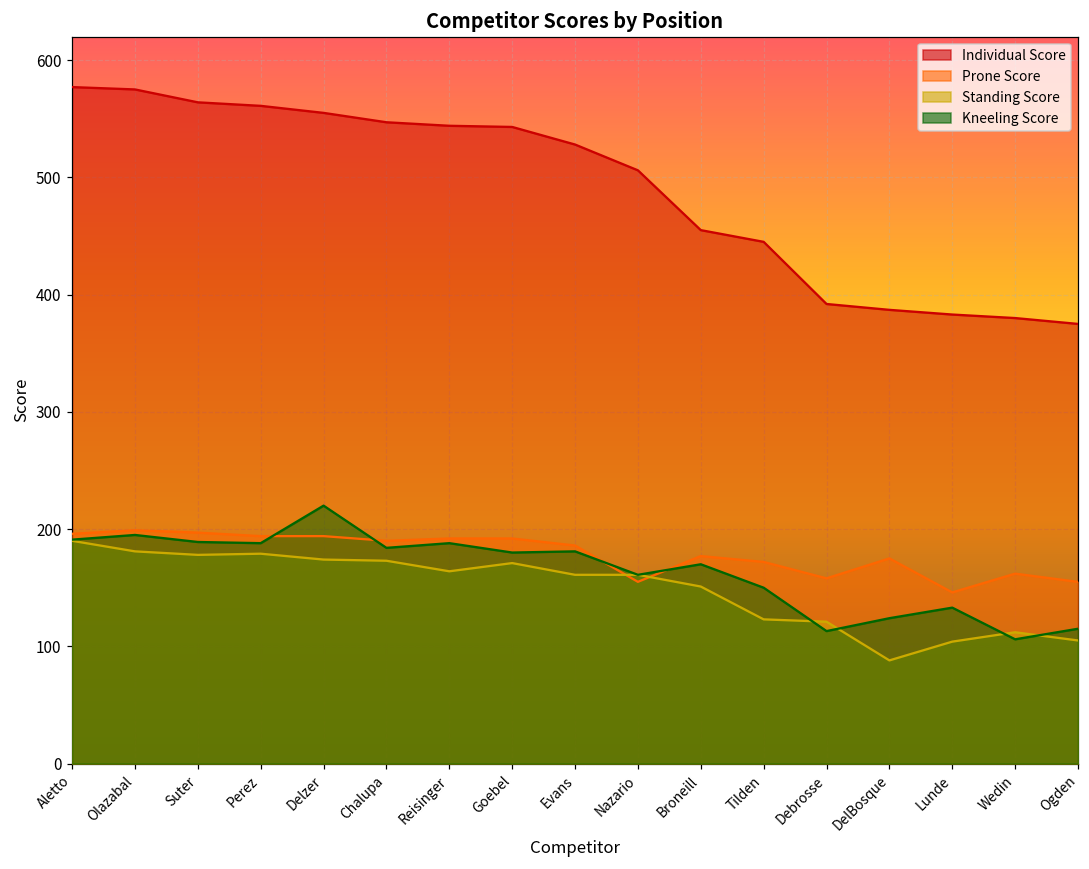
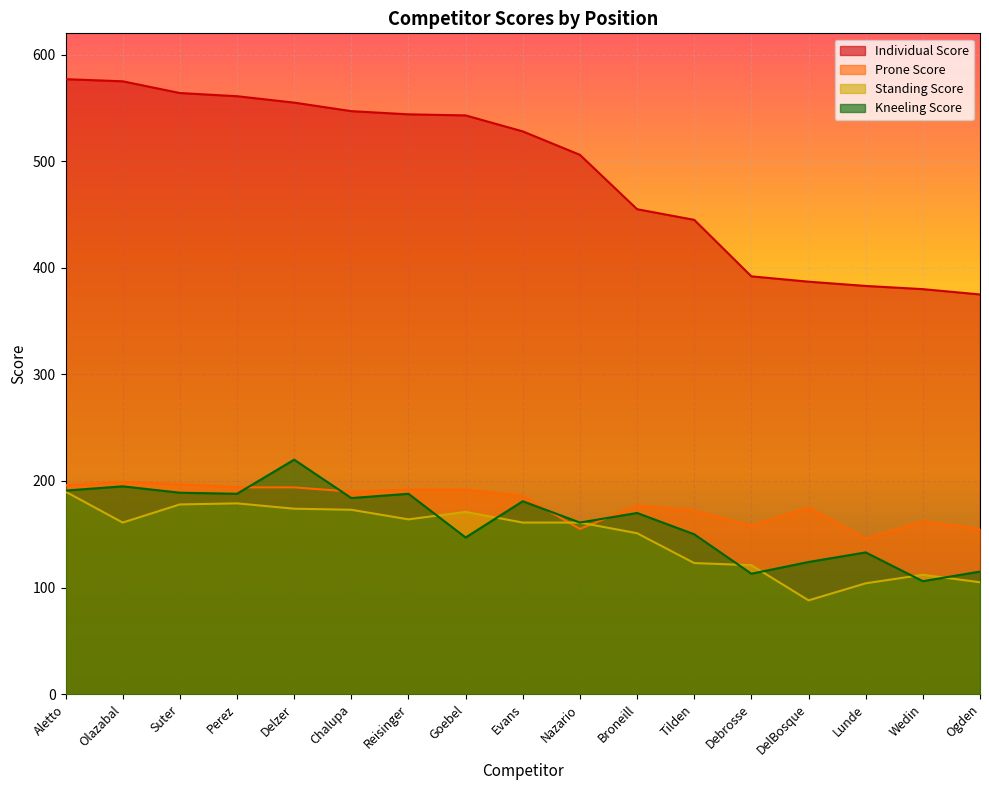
Standing Score, Olazabal: 181 -> 161
Kneeling Score, Goebel: 180 -> 147
